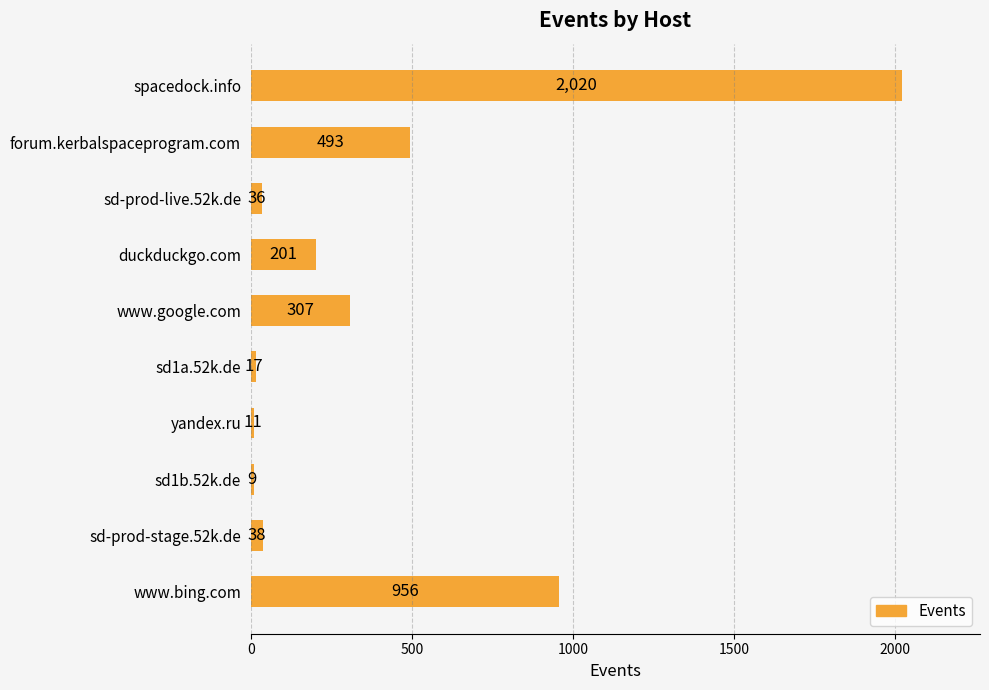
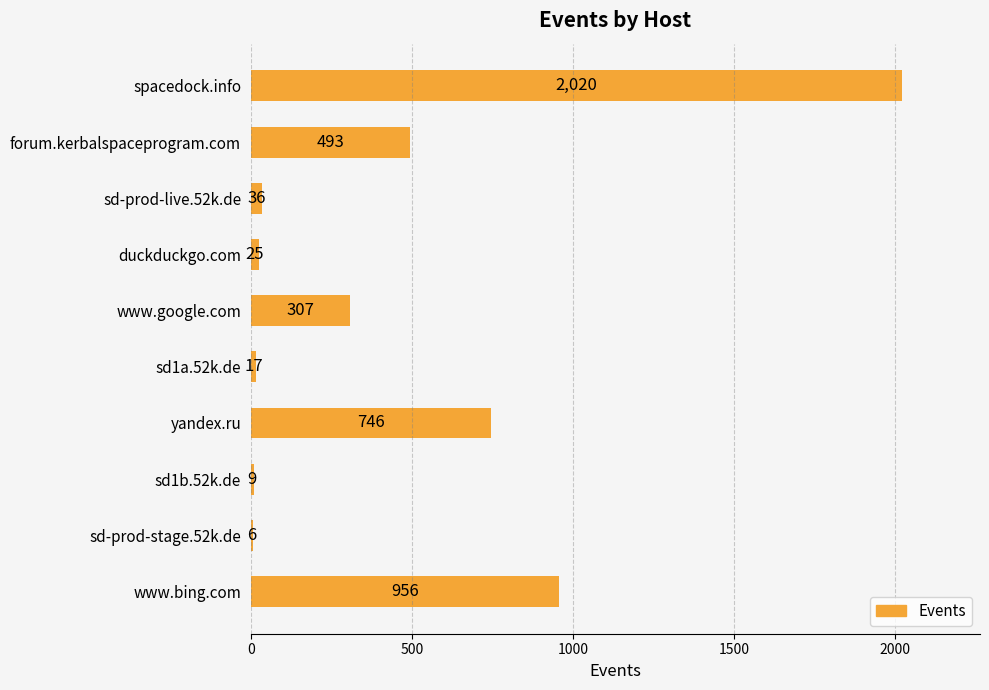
duckduckgo.com: 201 -> 25
yandex.ru: 11 -> 746
sd-prod-stage.52k.de: 38 -> 6
